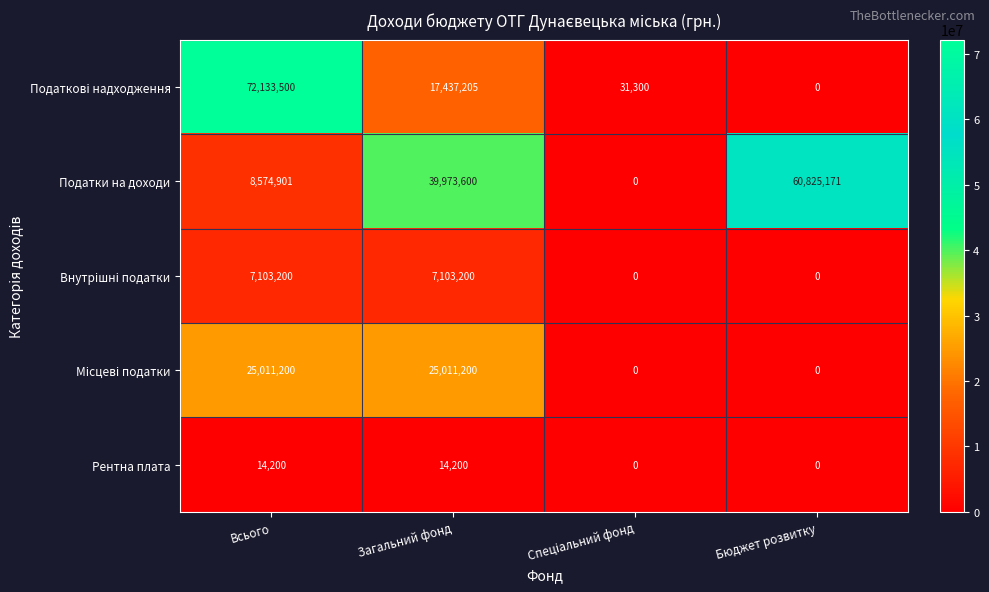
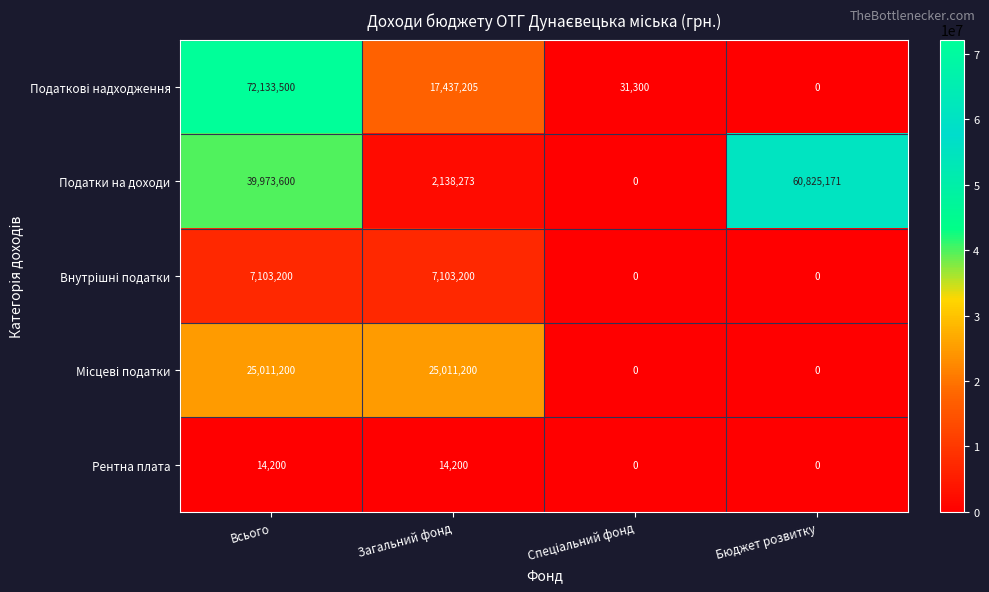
Податки на доходи, Всього: 8,574,901 -> 39,973,600
Податки на доходи, Загальний фонд: 39,973,600 -> 2,138,273
